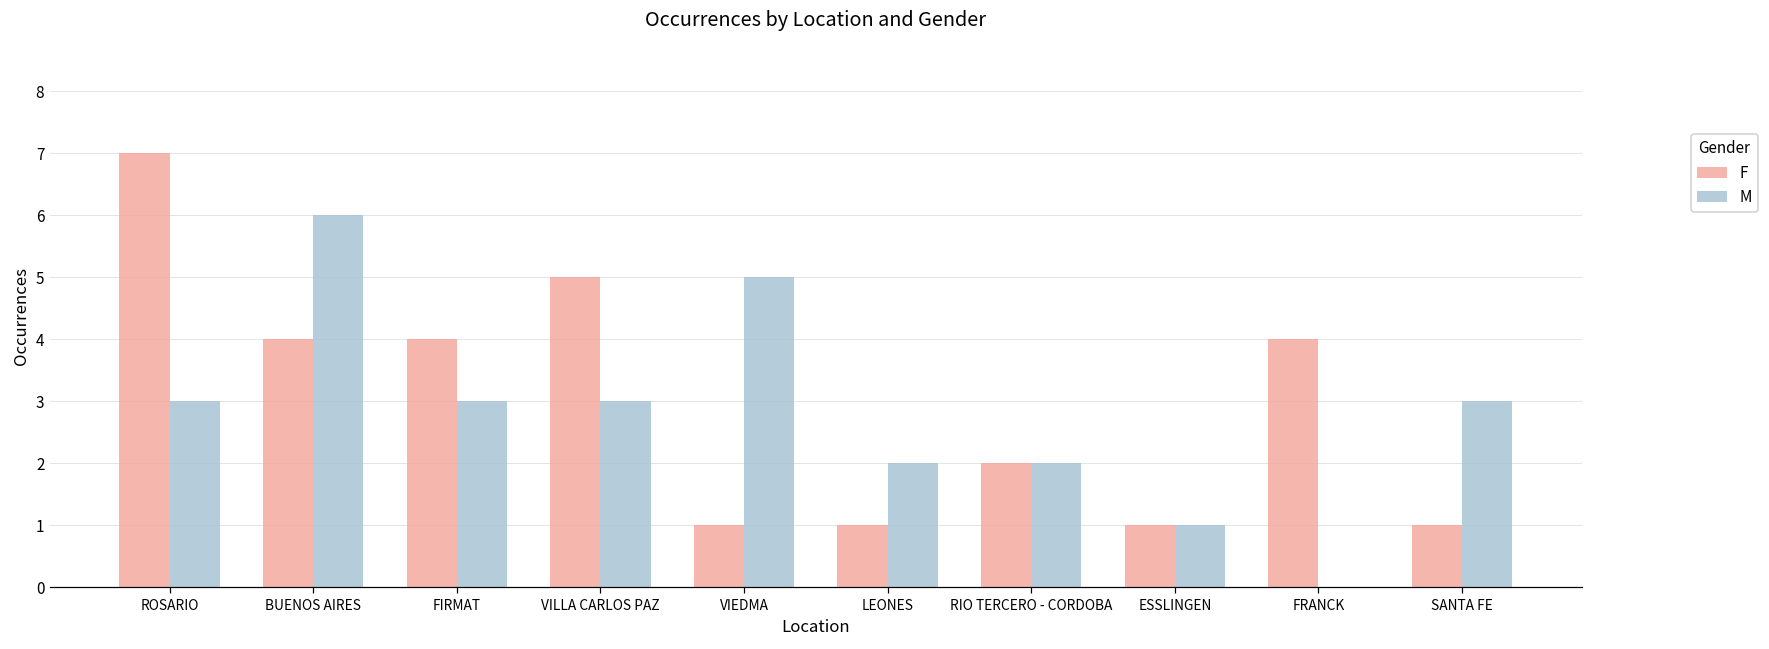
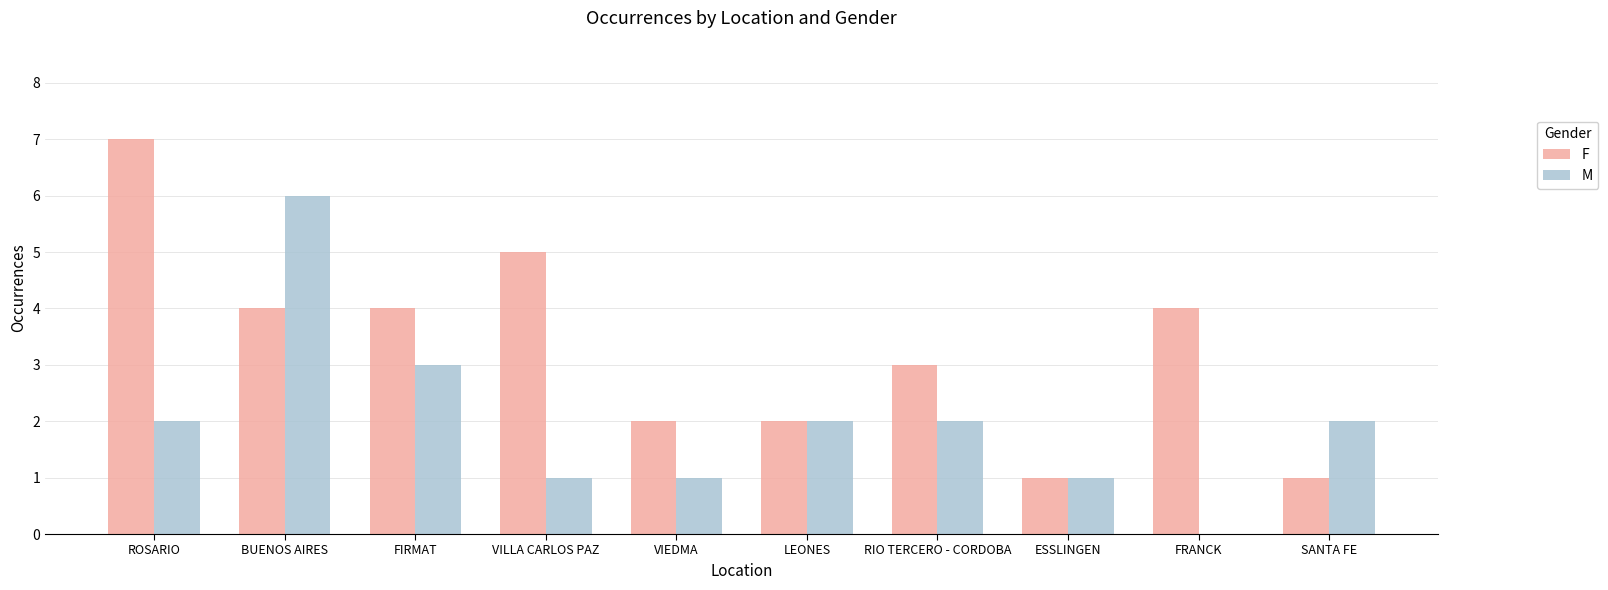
M, ROSARIO: 3 -> 2
M, VILLA CARLOS PAZ: 3 -> 1
F, VIEDMA: 1 -> 2
M, VIEDMA: 5 -> 1
F, LEONES: 1 -> 2
F, RIO TERCERO - CORDOBA: 2 -> 3
M, SANTA FE: 3 -> 2
